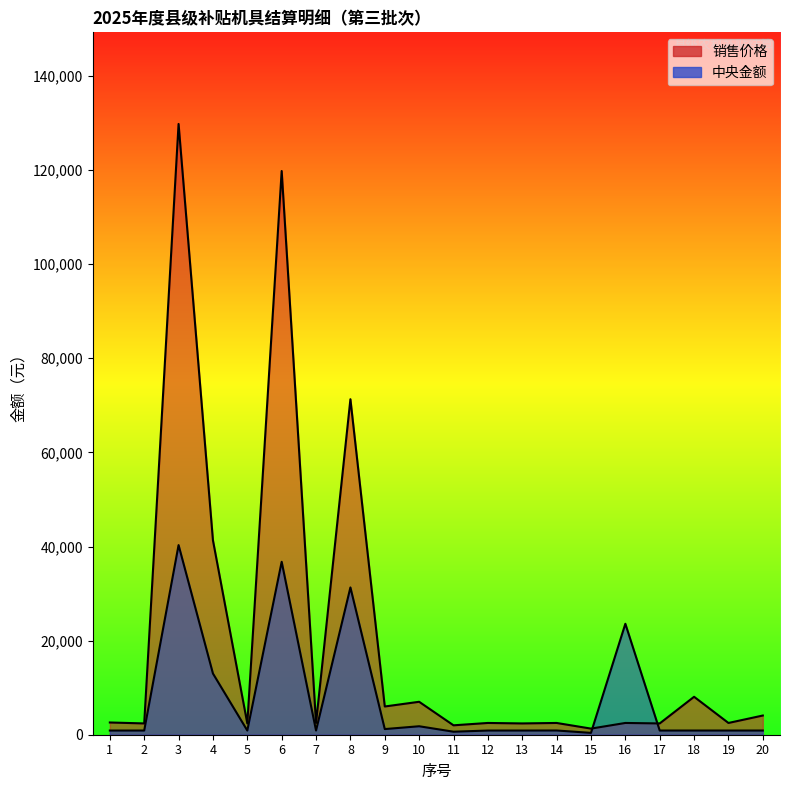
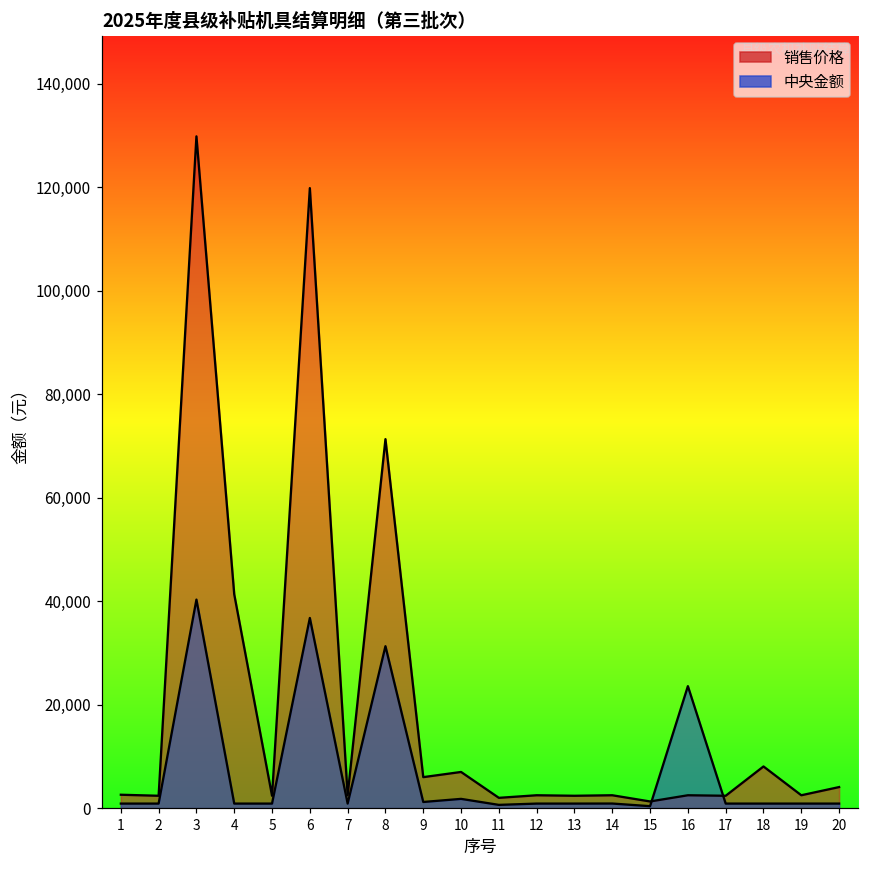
中央金额, 4: 13,000 -> 1,000
